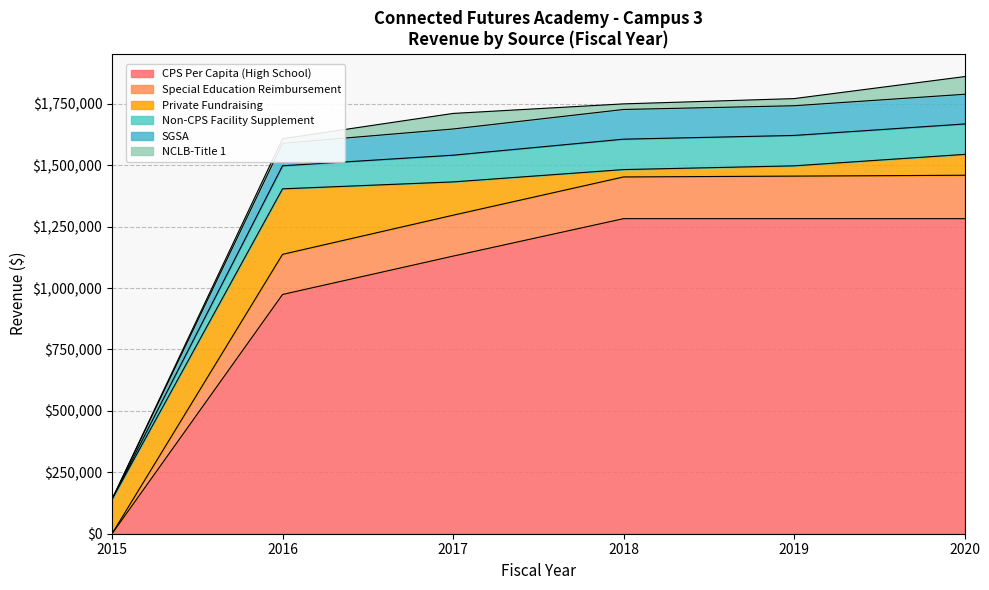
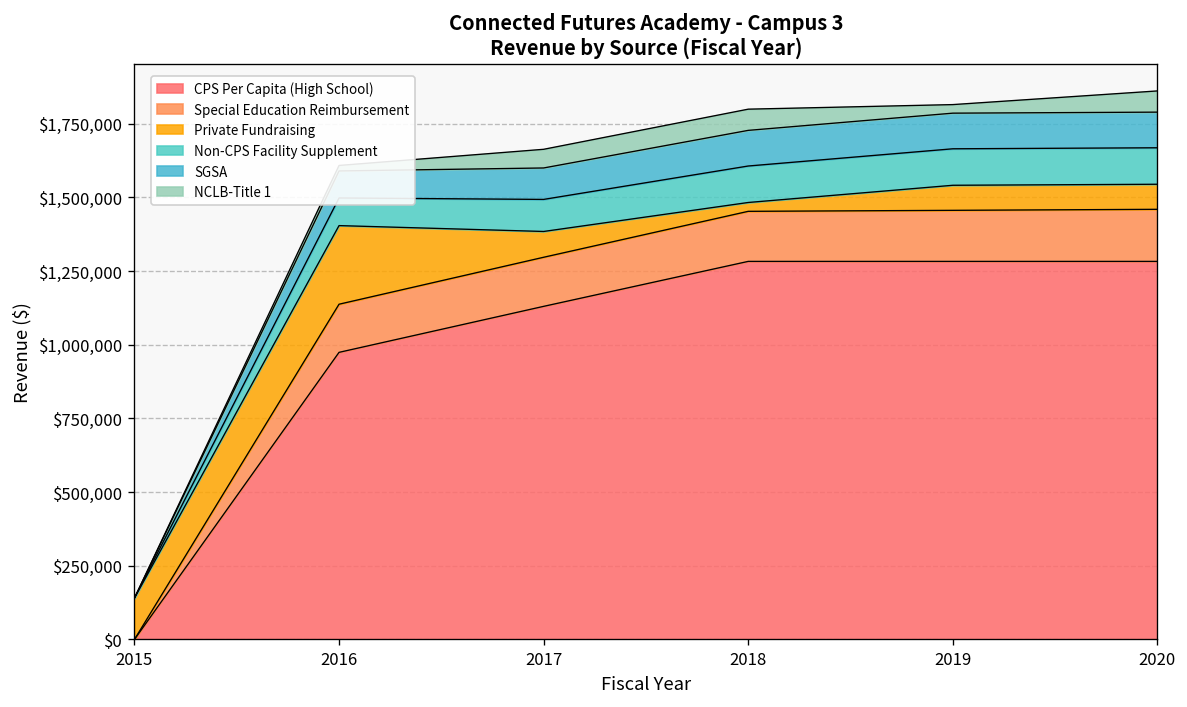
Private Fundraising, 2017: $140,000 -> $90,000
NCLB-Title 1, 2018: $20,000 -> $70,000
Private Fundraising, 2019: $40,000 -> $90,000
